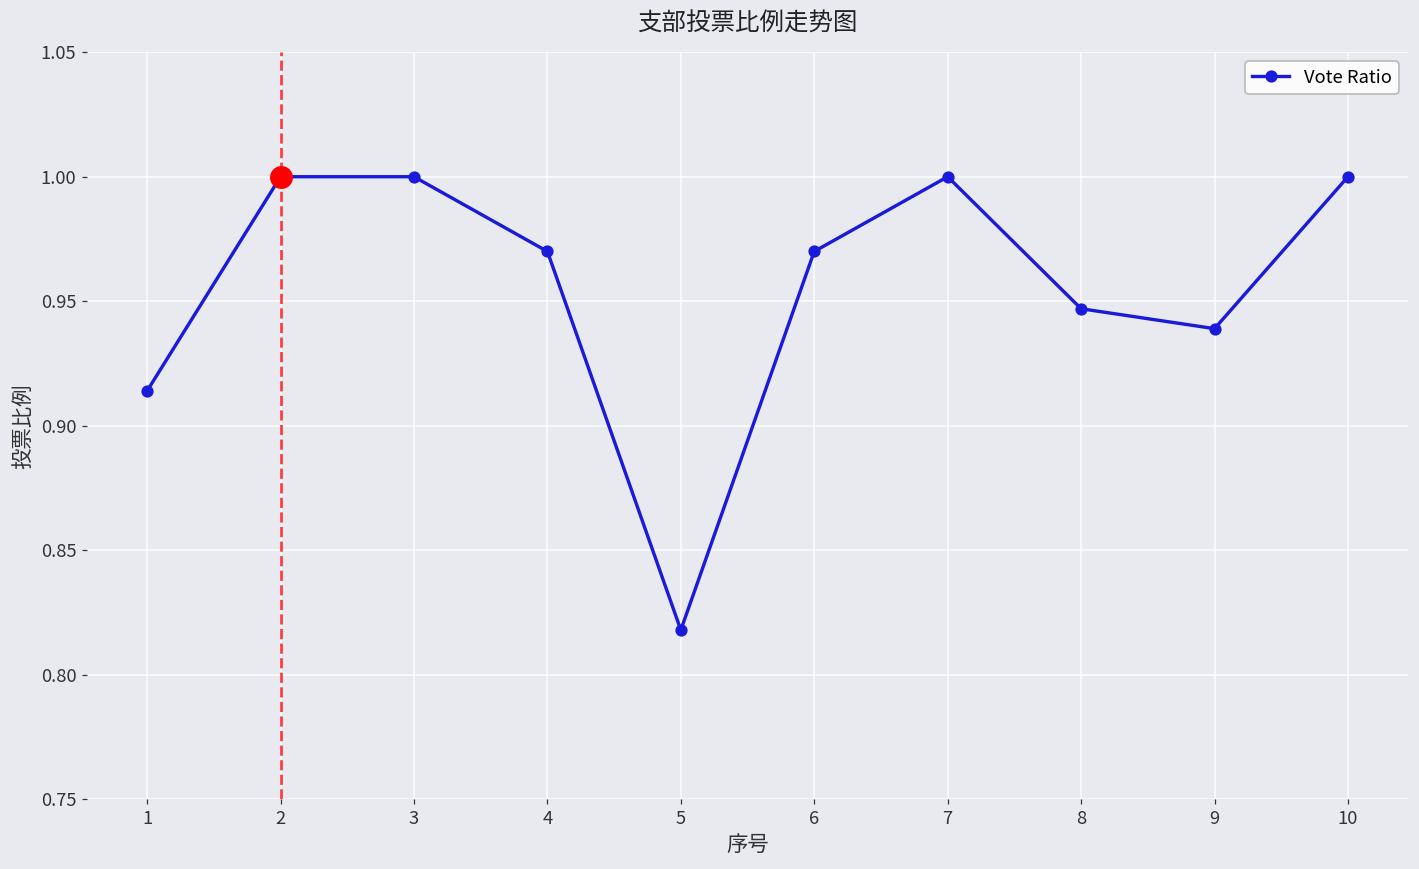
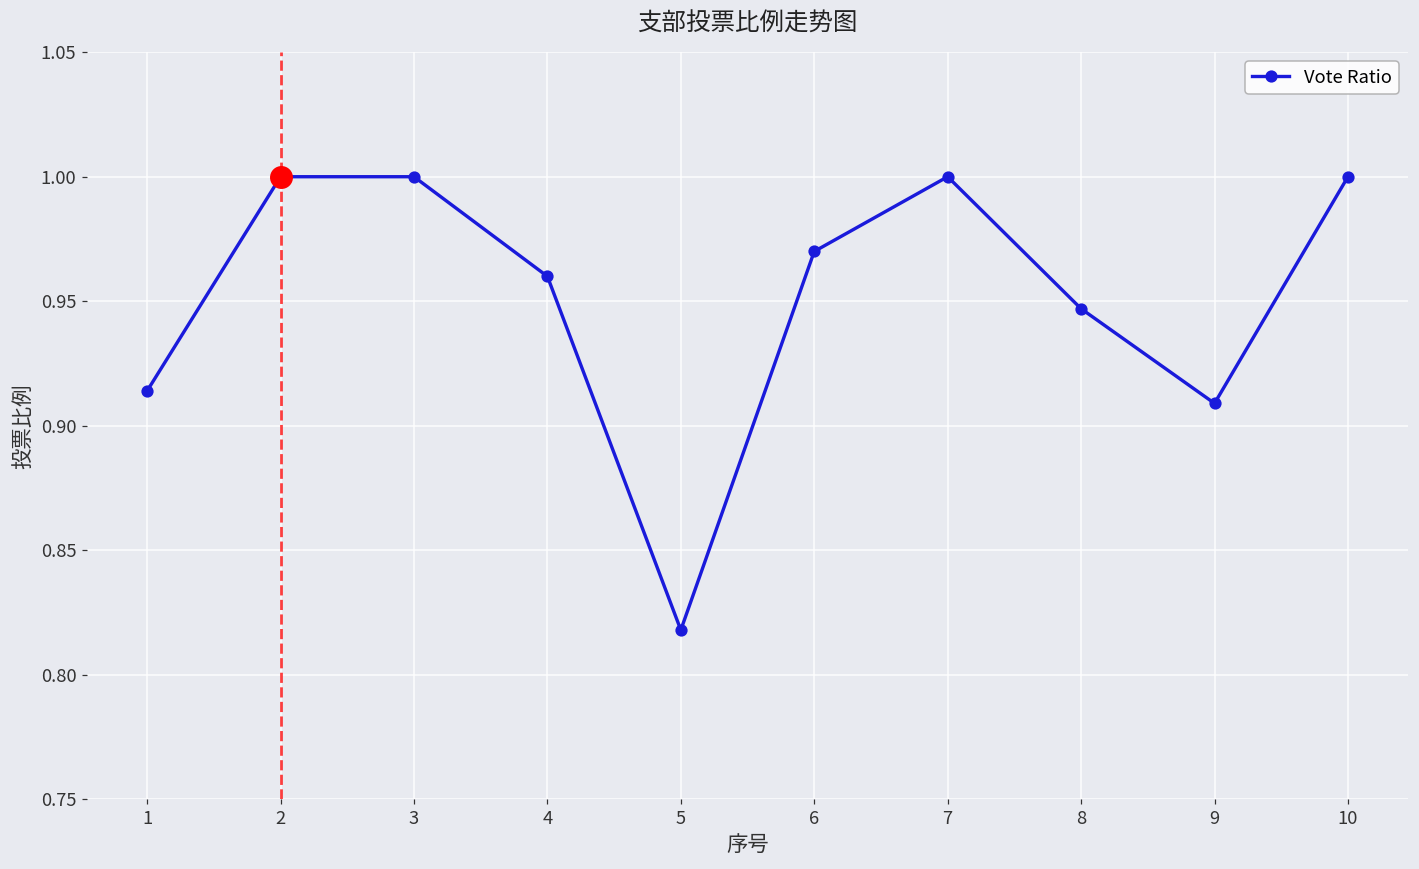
Vote Ratio, 4: 0.97 -> 0.96
Vote Ratio, 9: 0.939 -> 0.909
